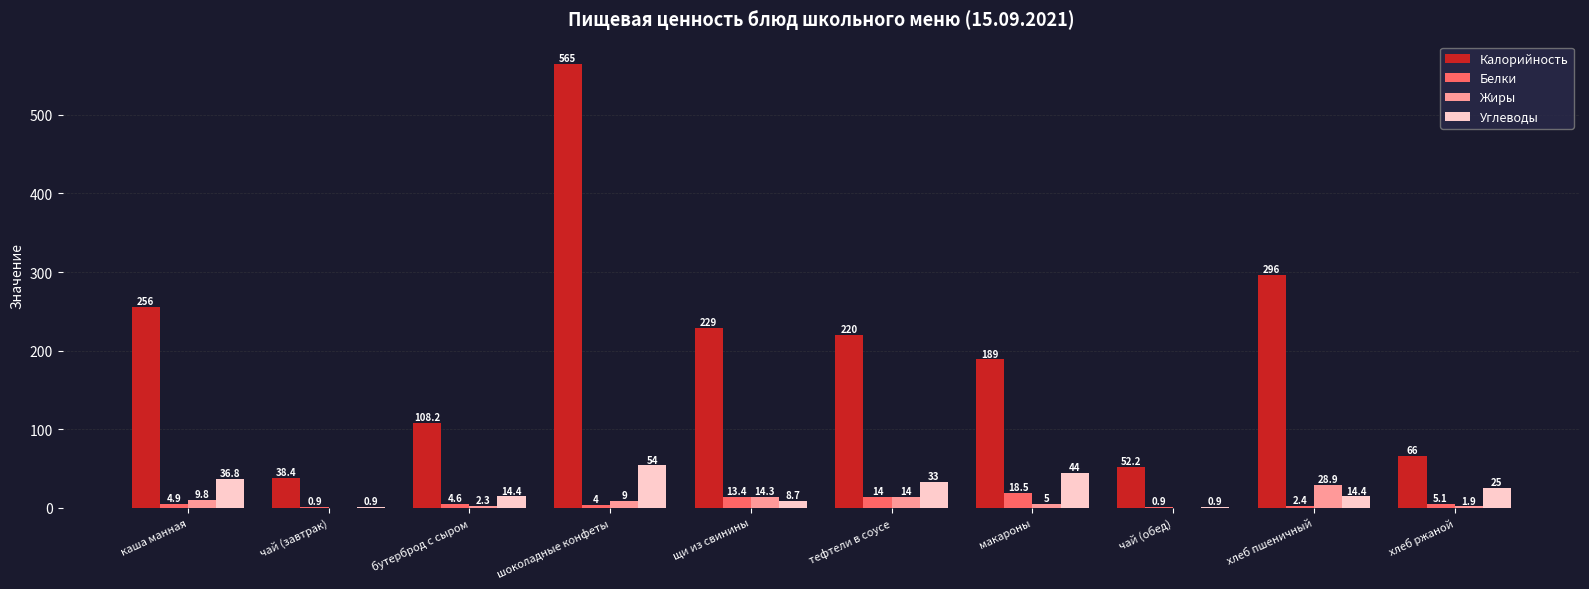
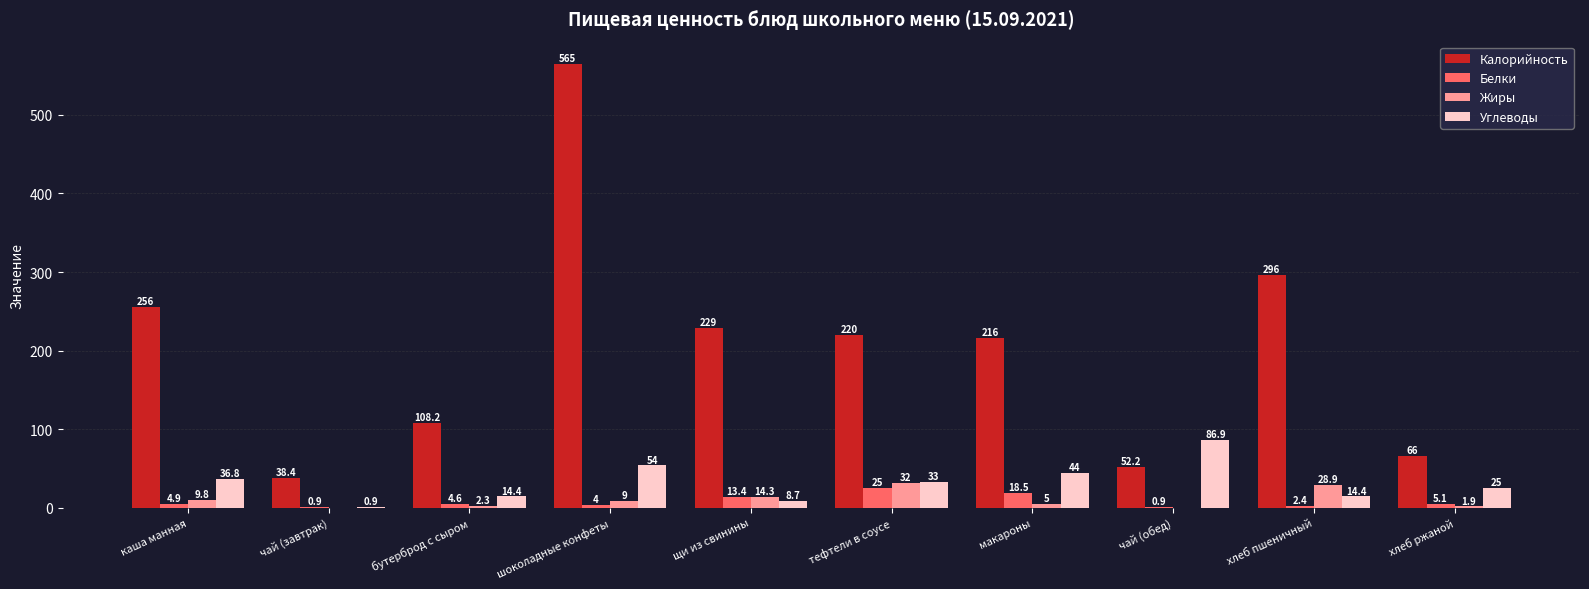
Белки, тефтели в соусе: 14 -> 25
Жиры, тефтели в соусе: 14 -> 32
Калорийность, макароны: 189 -> 216
Углеводы, чай (обед): 0.9 -> 86.9
